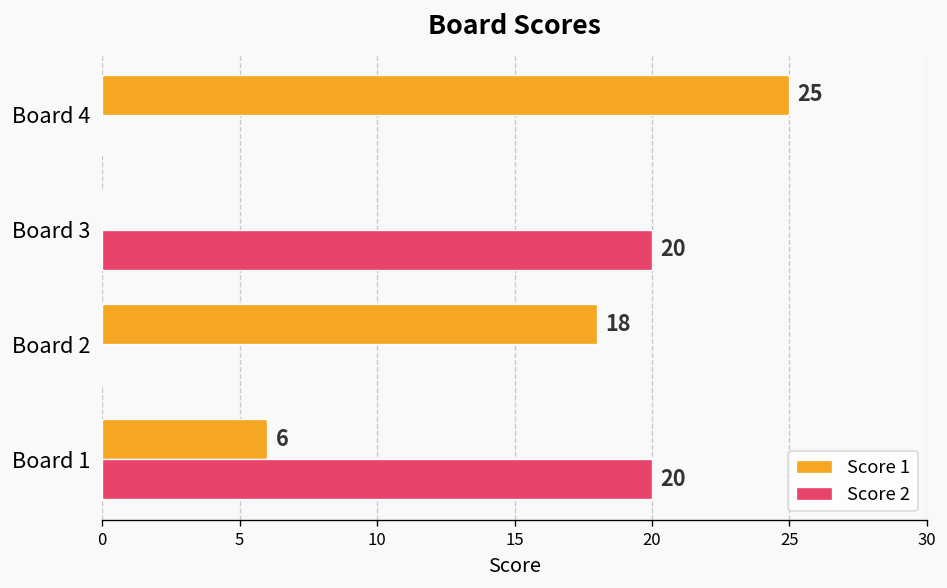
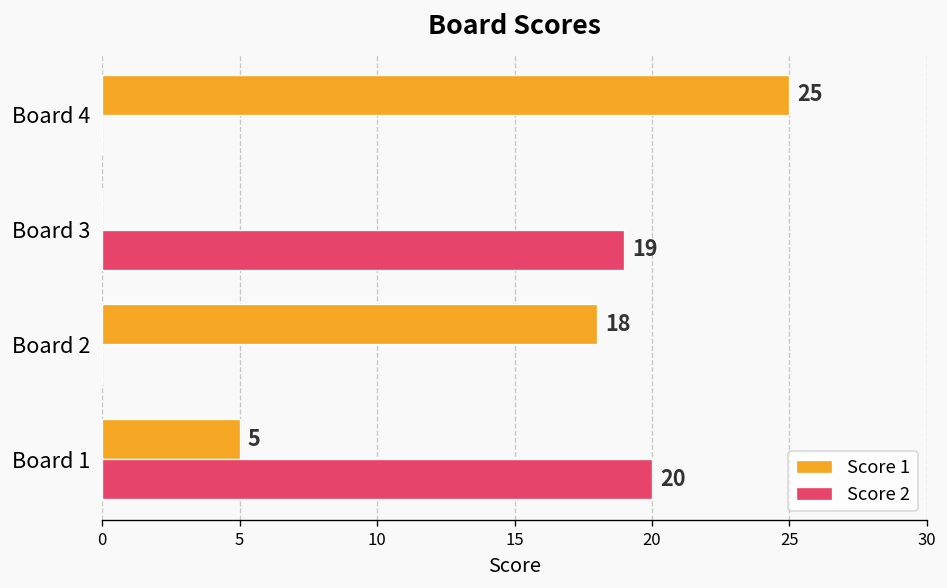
Score 2, Board 3: 20 -> 19
Score 1, Board 1: 6 -> 5
